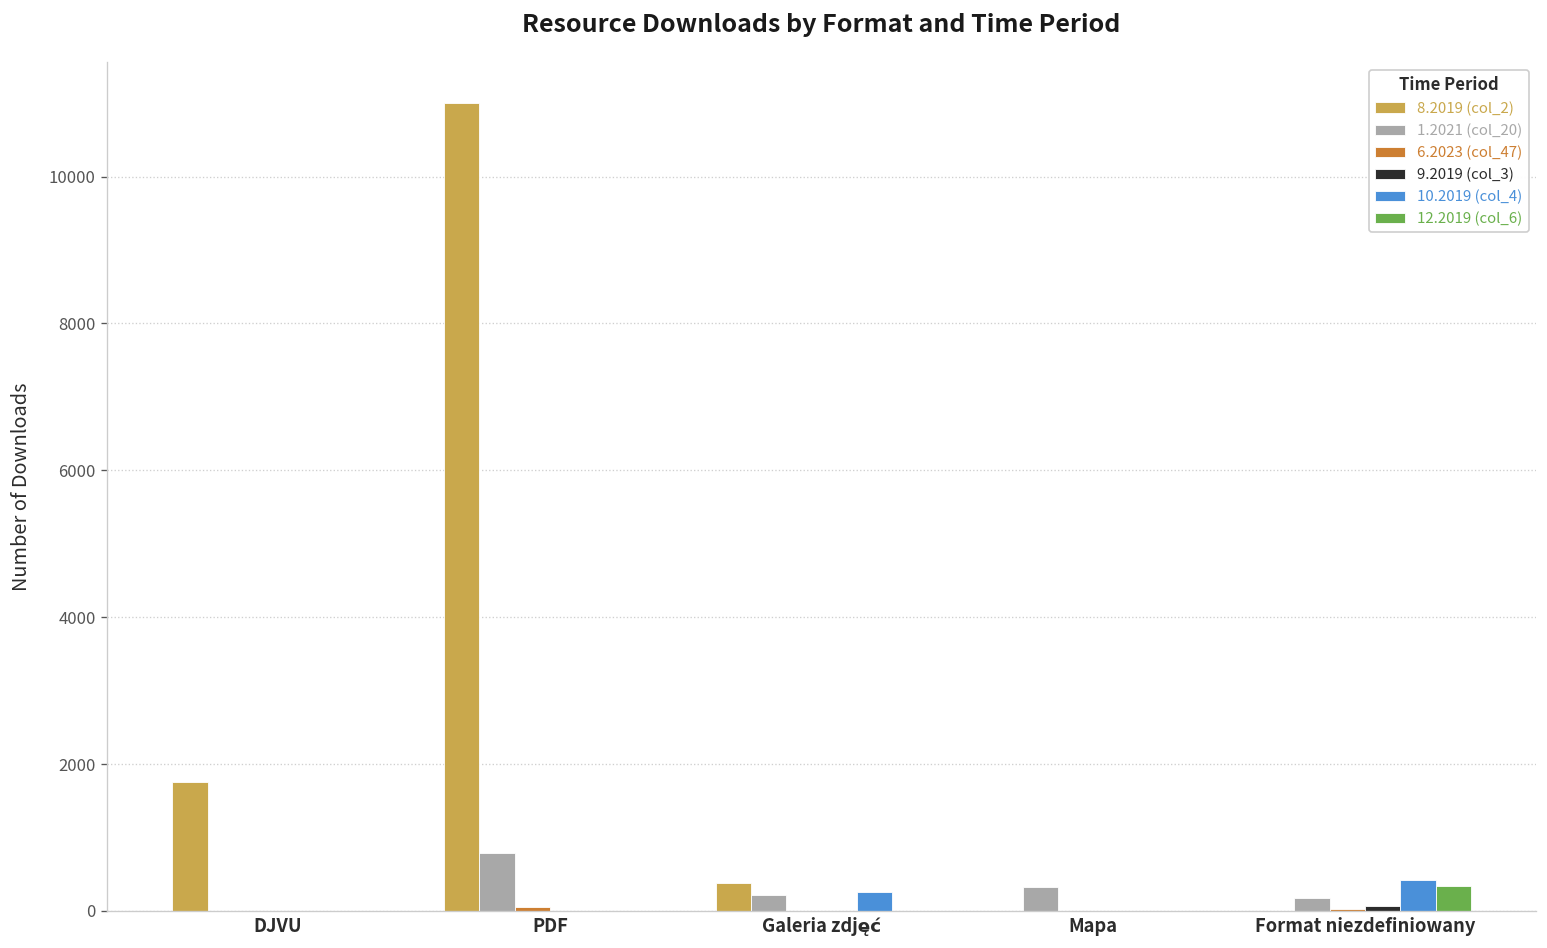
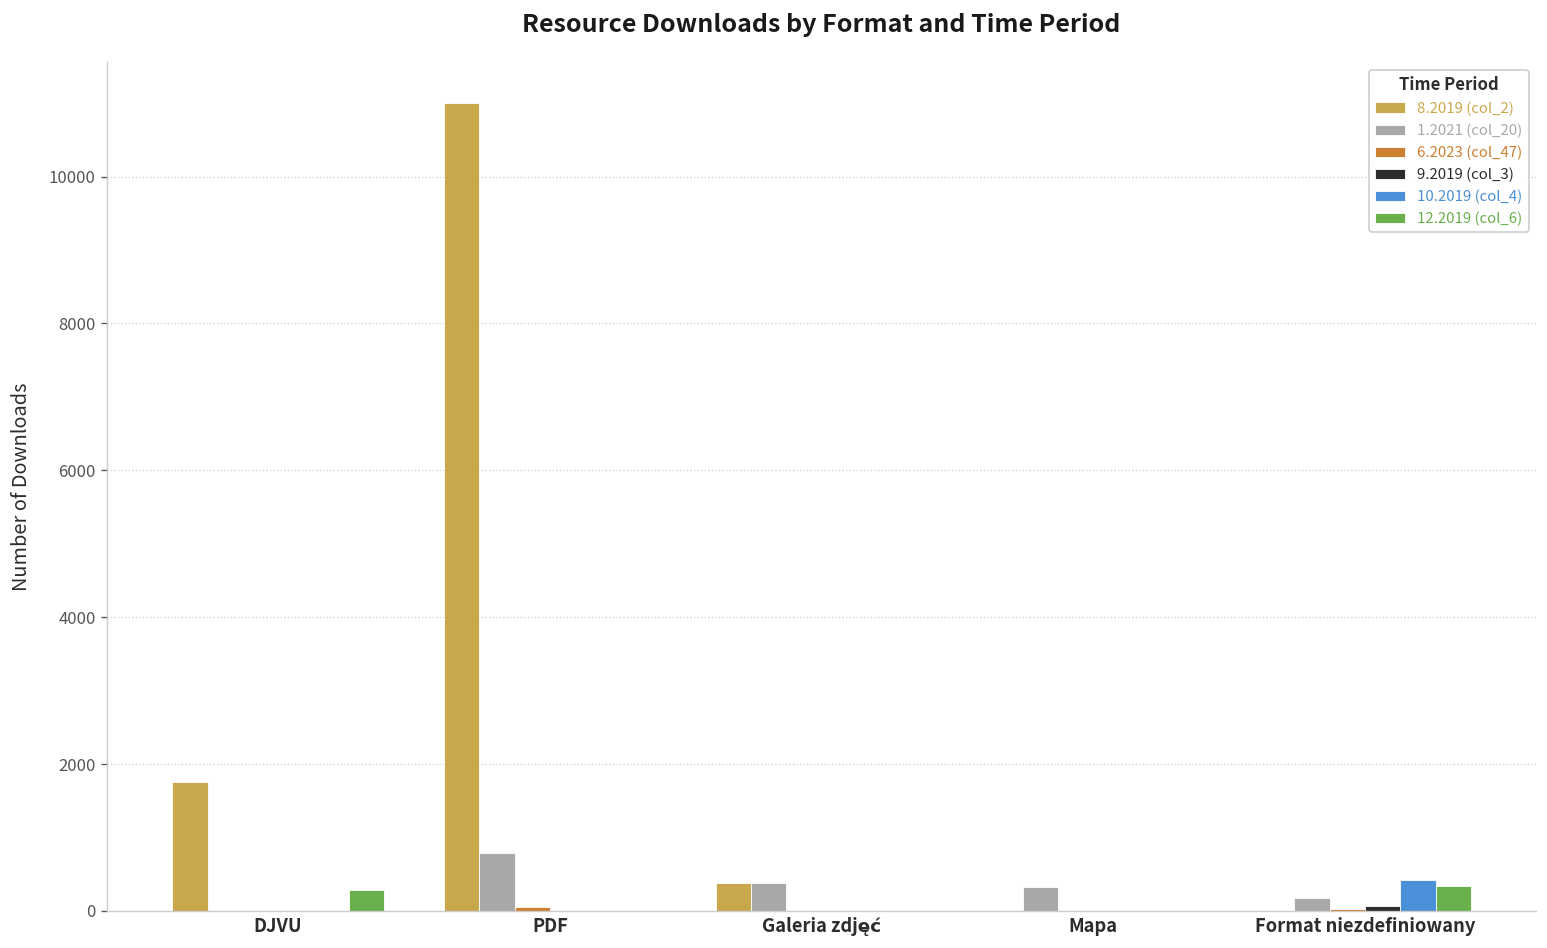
12.2019 (col_6), DJVU: 0 -> 300
1.2021 (col_20), Galeria zdjęć: 200 -> 400
10.2019 (col_4), Galeria zdjęć: 300 -> 0
